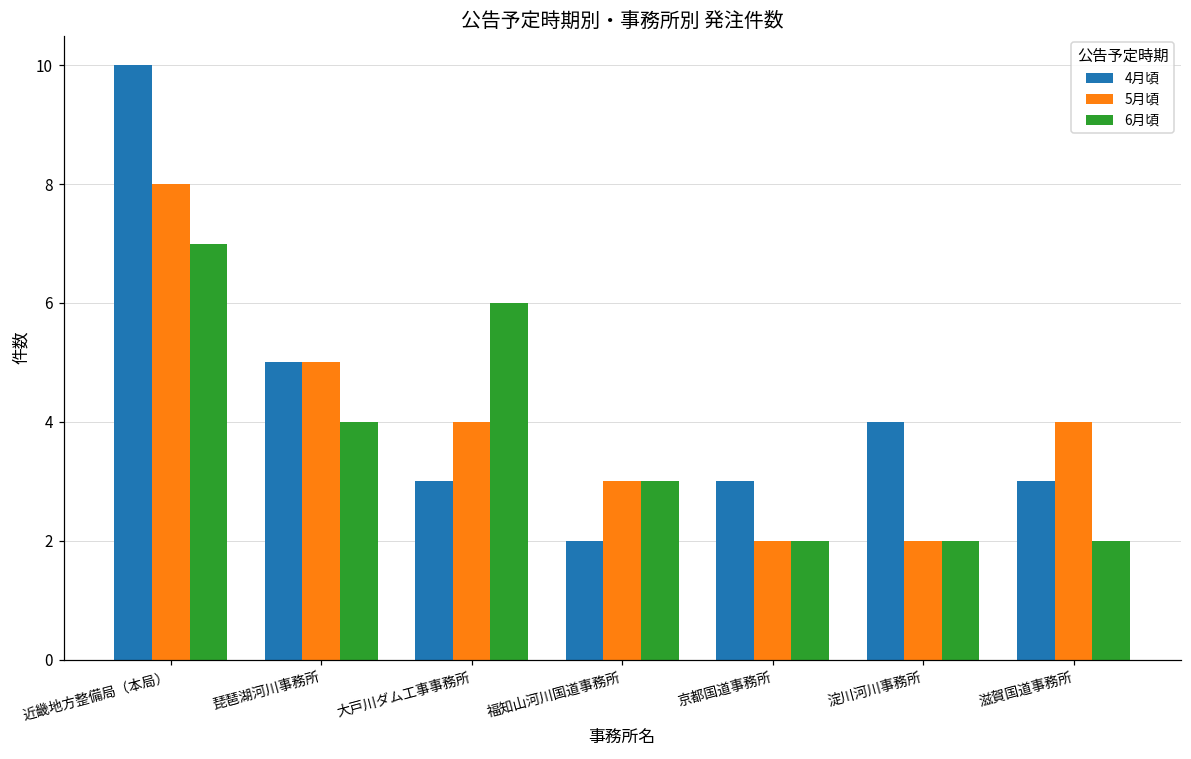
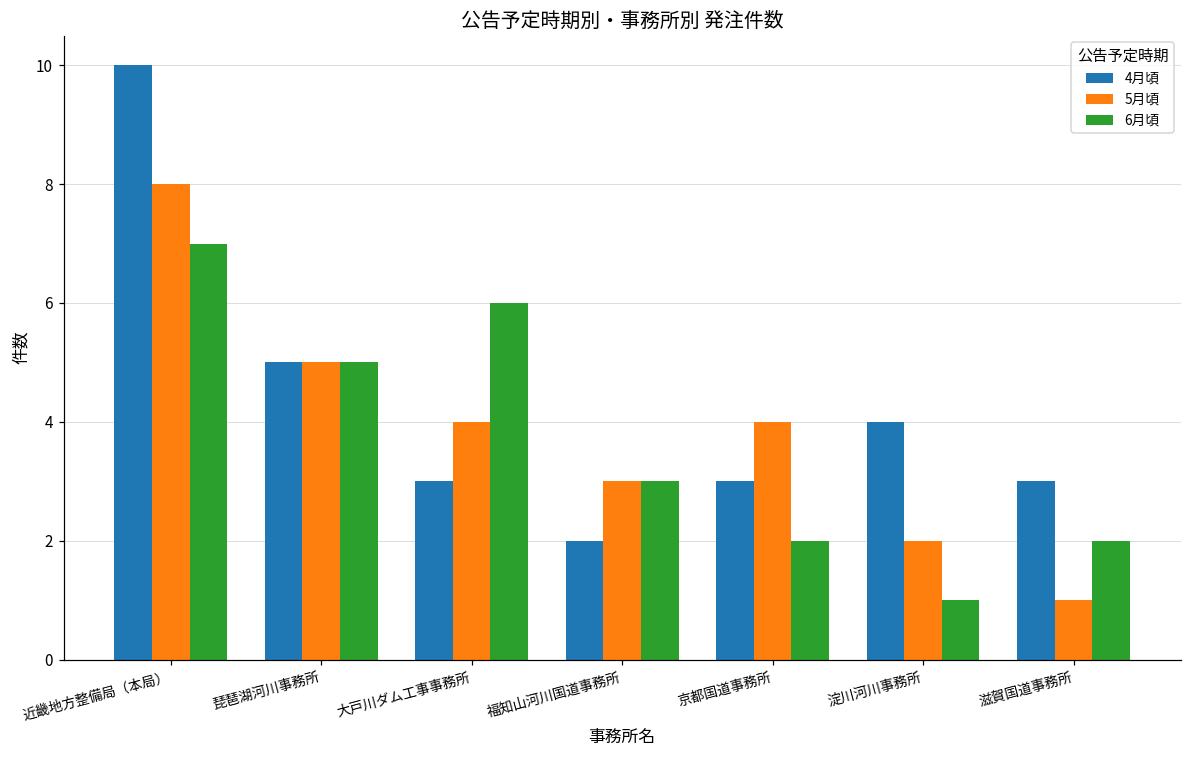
6月頃, 琵琶湖河川事務所: 4 -> 5
5月頃, 京都国道事務所: 2 -> 4
6月頃, 淀川河川事務所: 2 -> 1
5月頃, 滋賀国道事務所: 4 -> 1
